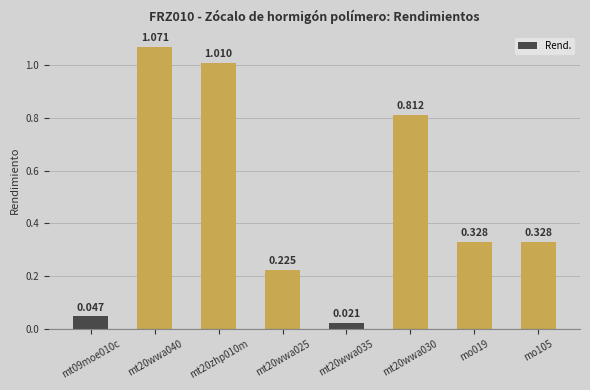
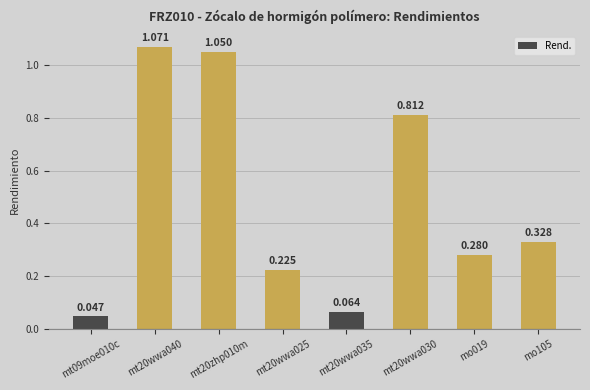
mt20zhp010m: 1.010 -> 1.050
mt20wwa035: 0.021 -> 0.064
mo019: 0.328 -> 0.280
